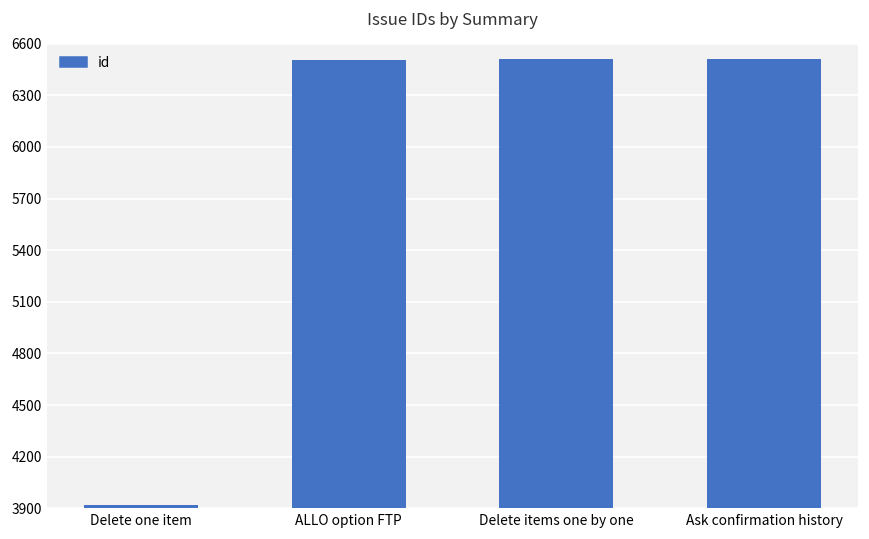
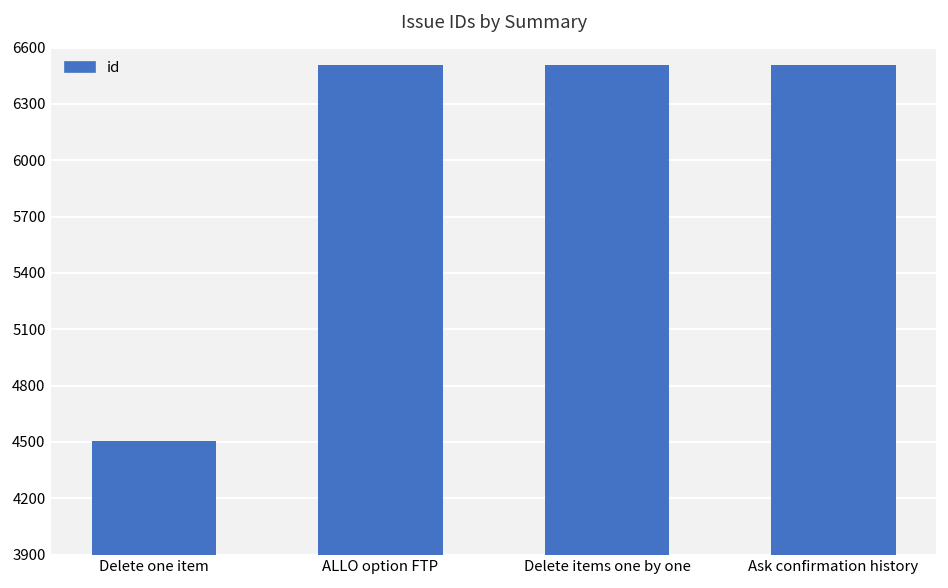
Delete one item: 3920 -> 4510
